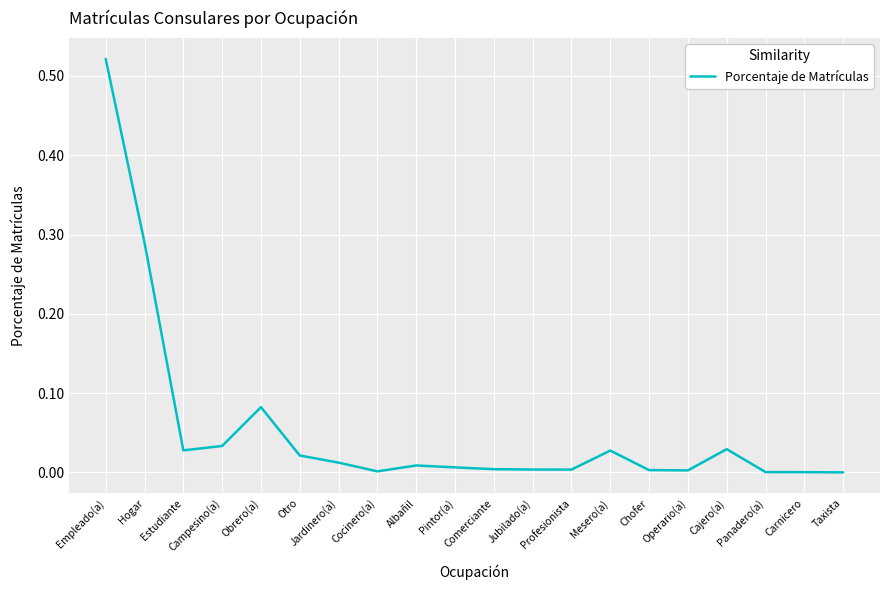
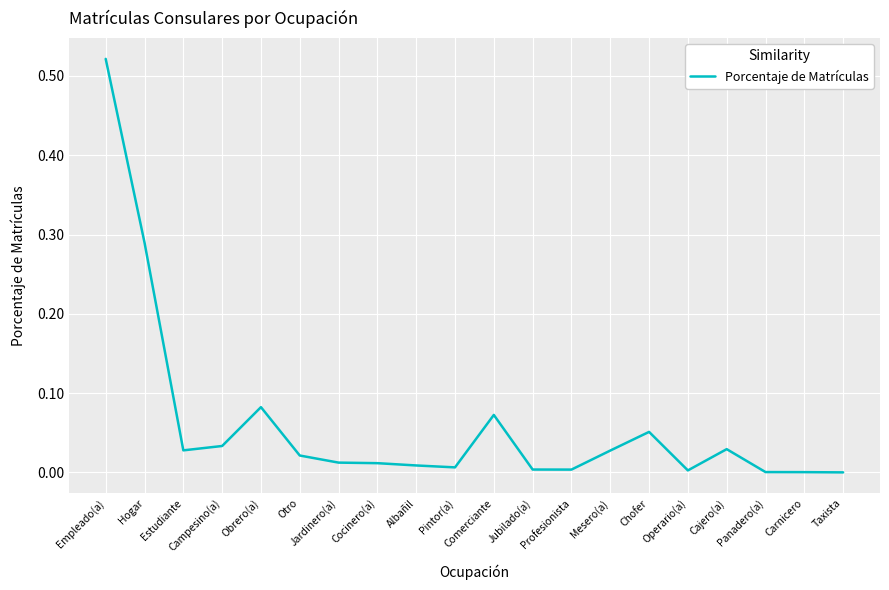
Cocinero(a): 0.00 -> 0.01
Comerciante: 0.00 -> 0.07
Chofer: 0.00 -> 0.05
